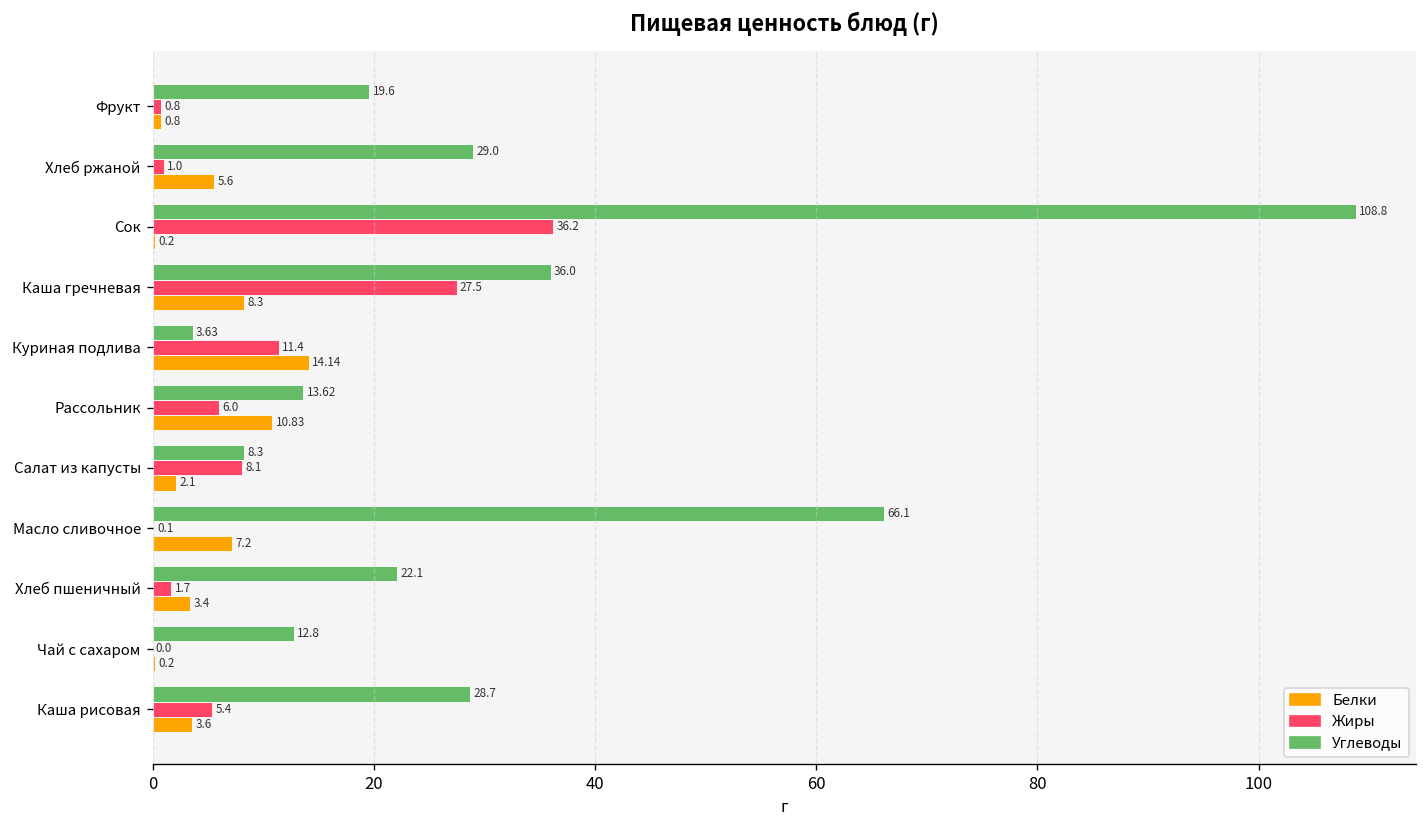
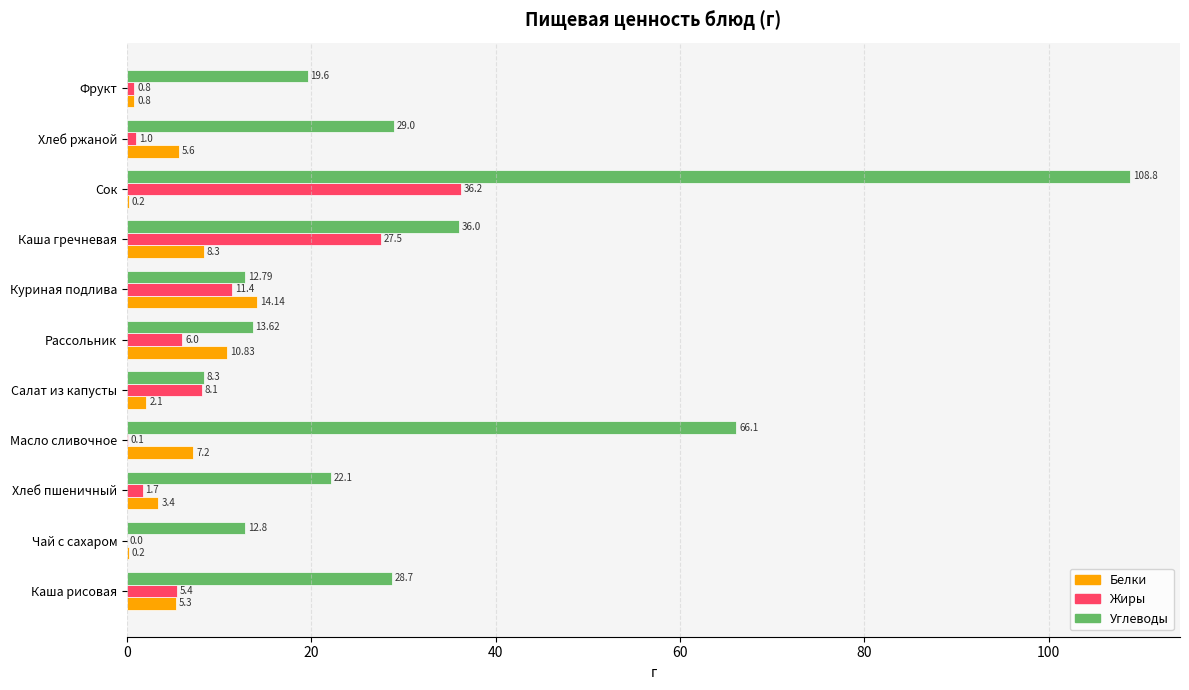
Углеводы, Куриная подлива: 3.63 -> 12.79
Белки, Каша рисовая: 3.6 -> 5.3
